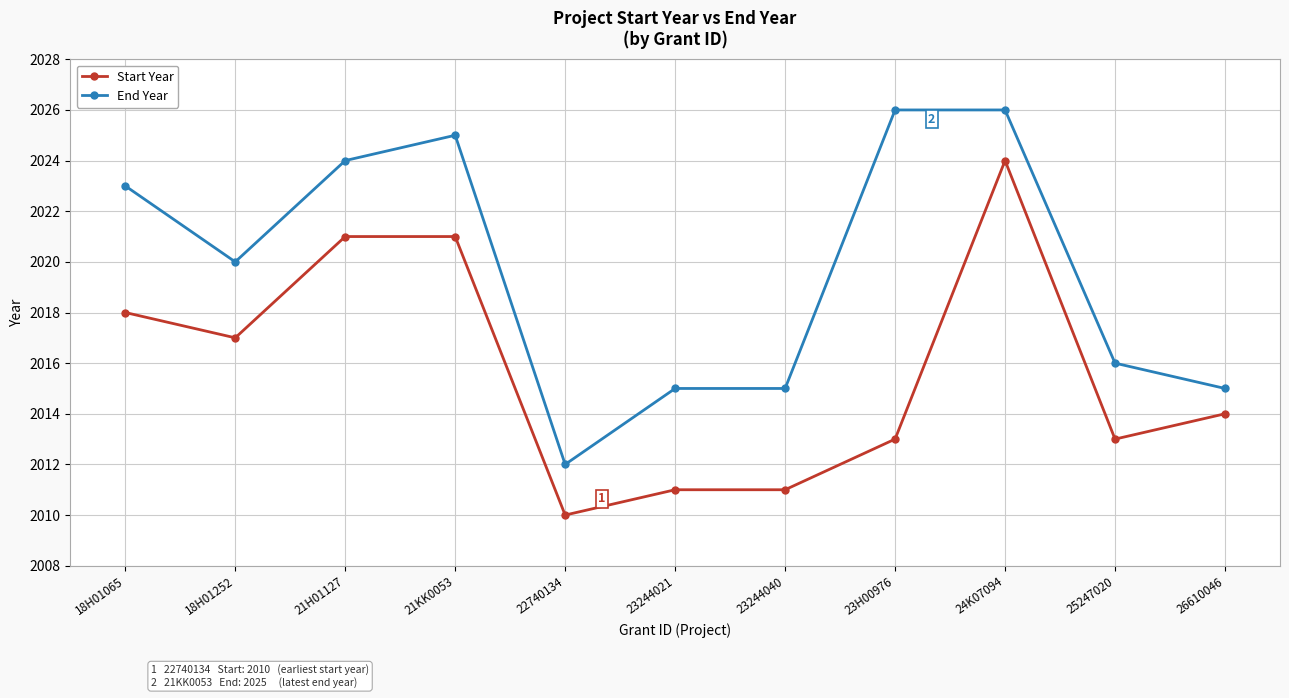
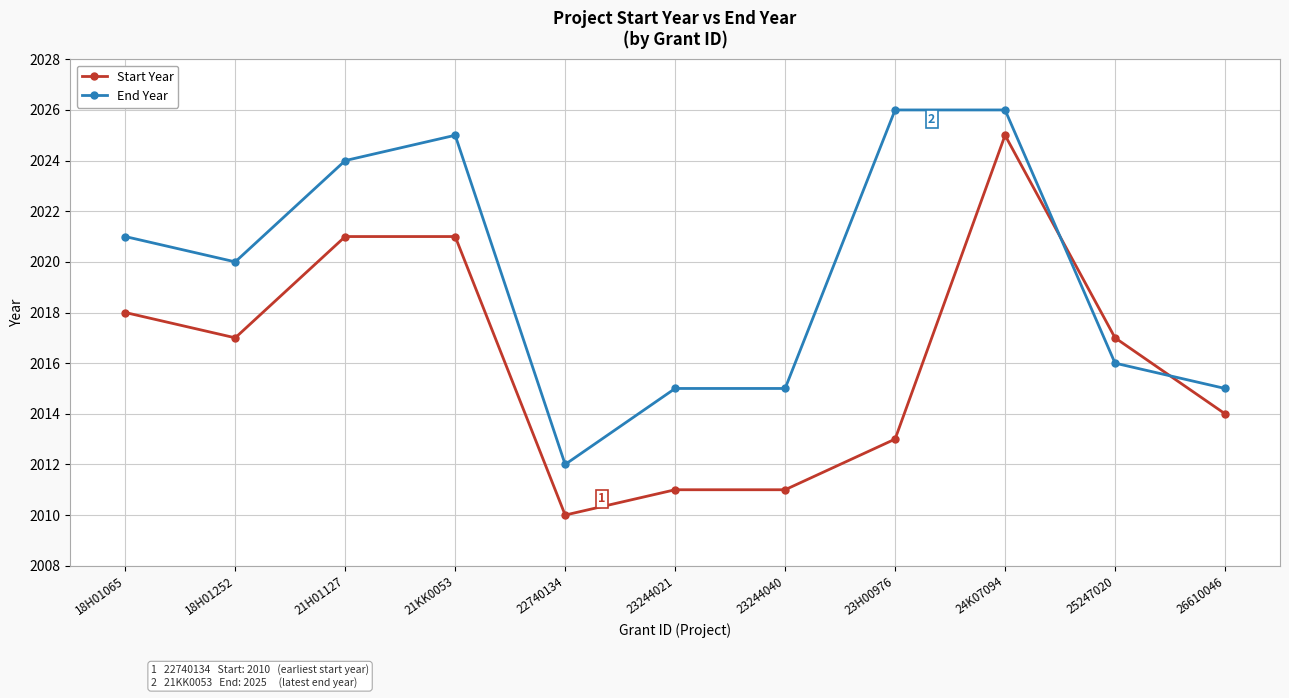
End Year, 18H01065: 2023 -> 2021
Start Year, 24K07094: 2024 -> 2025
Start Year, 25247020: 2013 -> 2017
